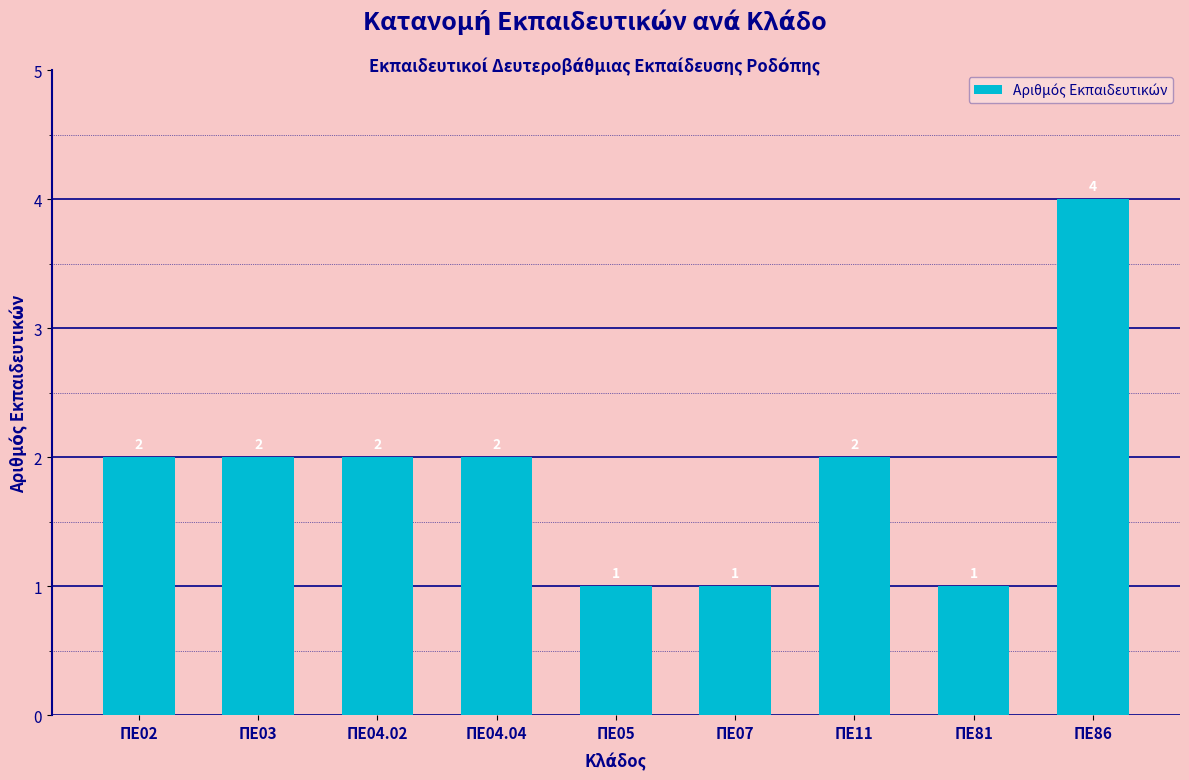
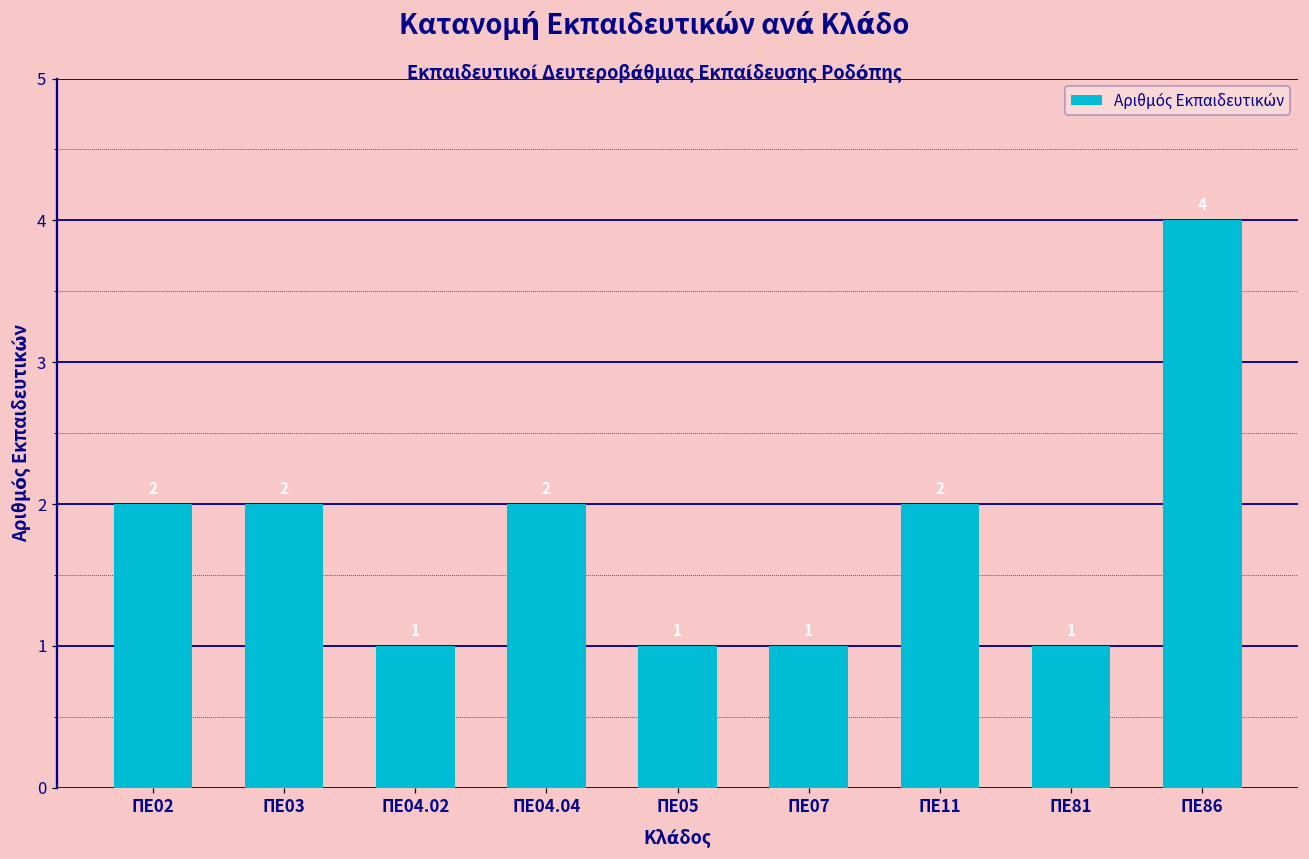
ΠΕ04.02: 2 -> 1
